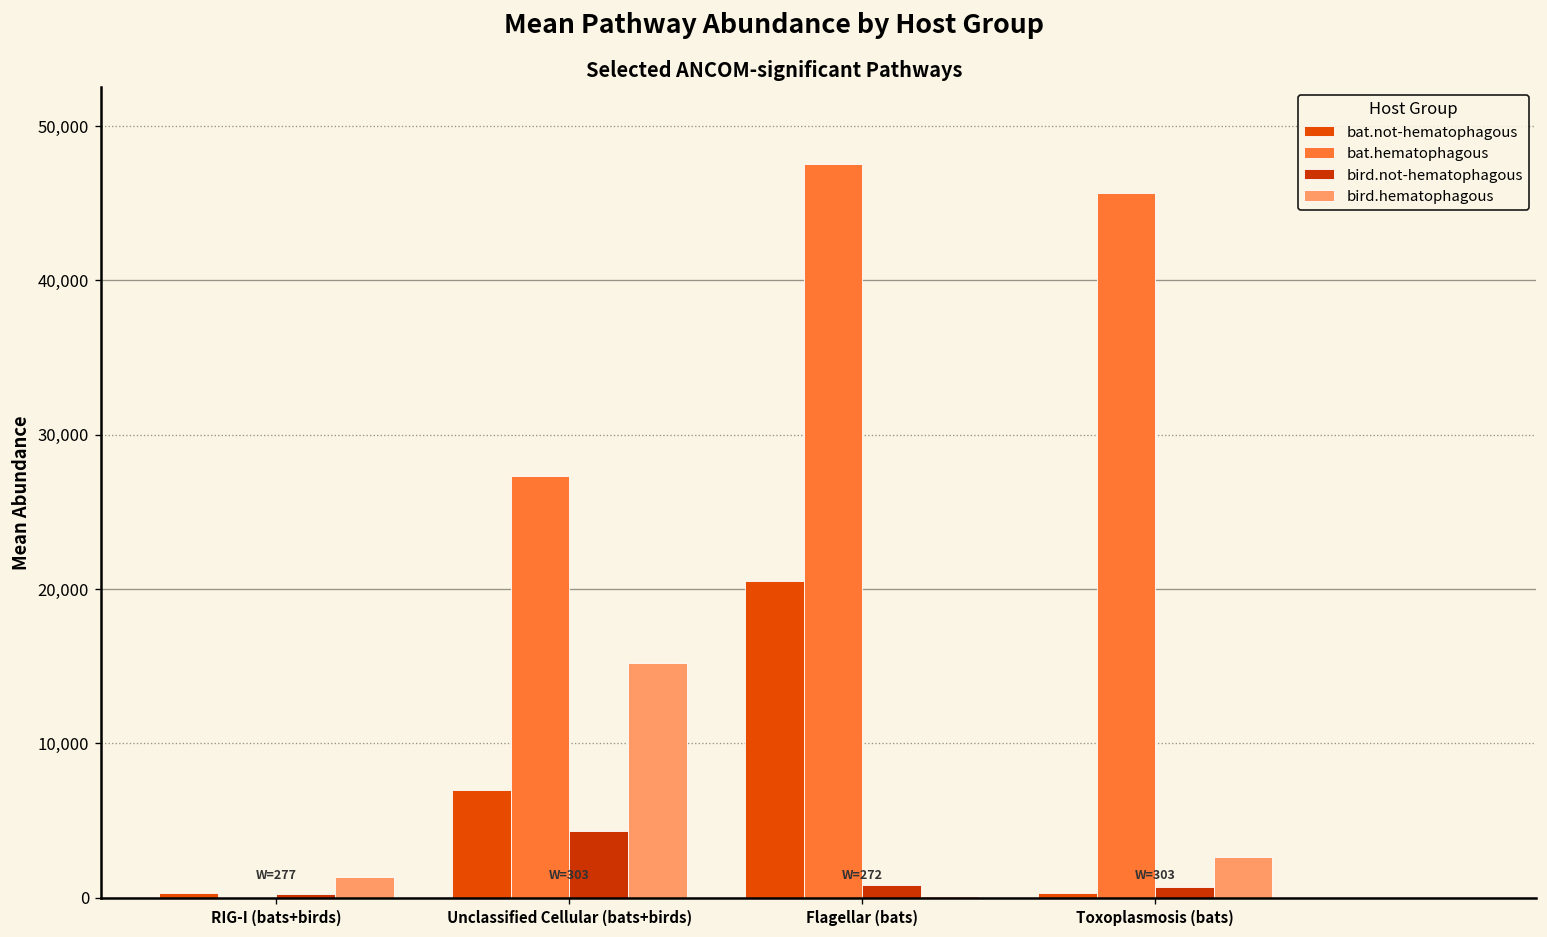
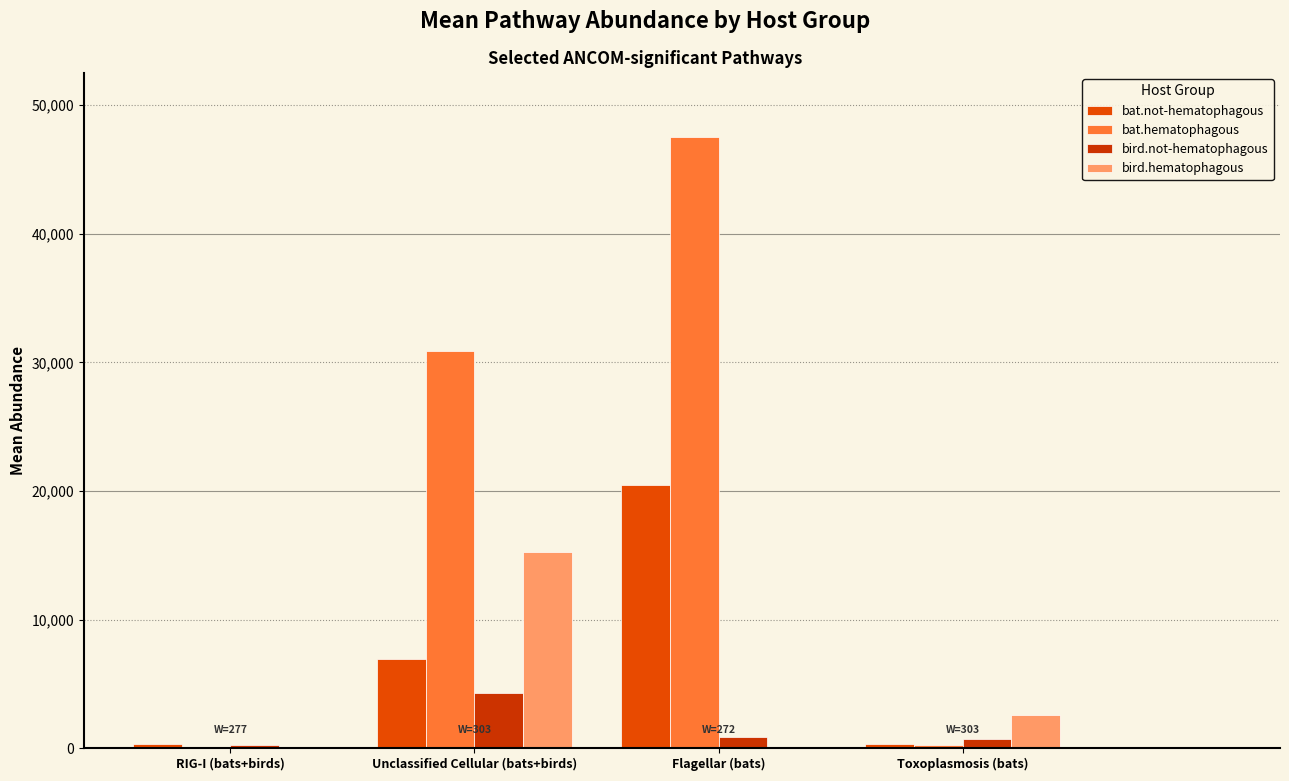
bird.hematophagous, RIG-I (bats+birds): 1,300 -> 0
bat.hematophagous, Unclassified Cellular (bats+birds): 27,300 -> 30,900
bat.hematophagous, Toxoplasmosis (bats): 45,600 -> 200
